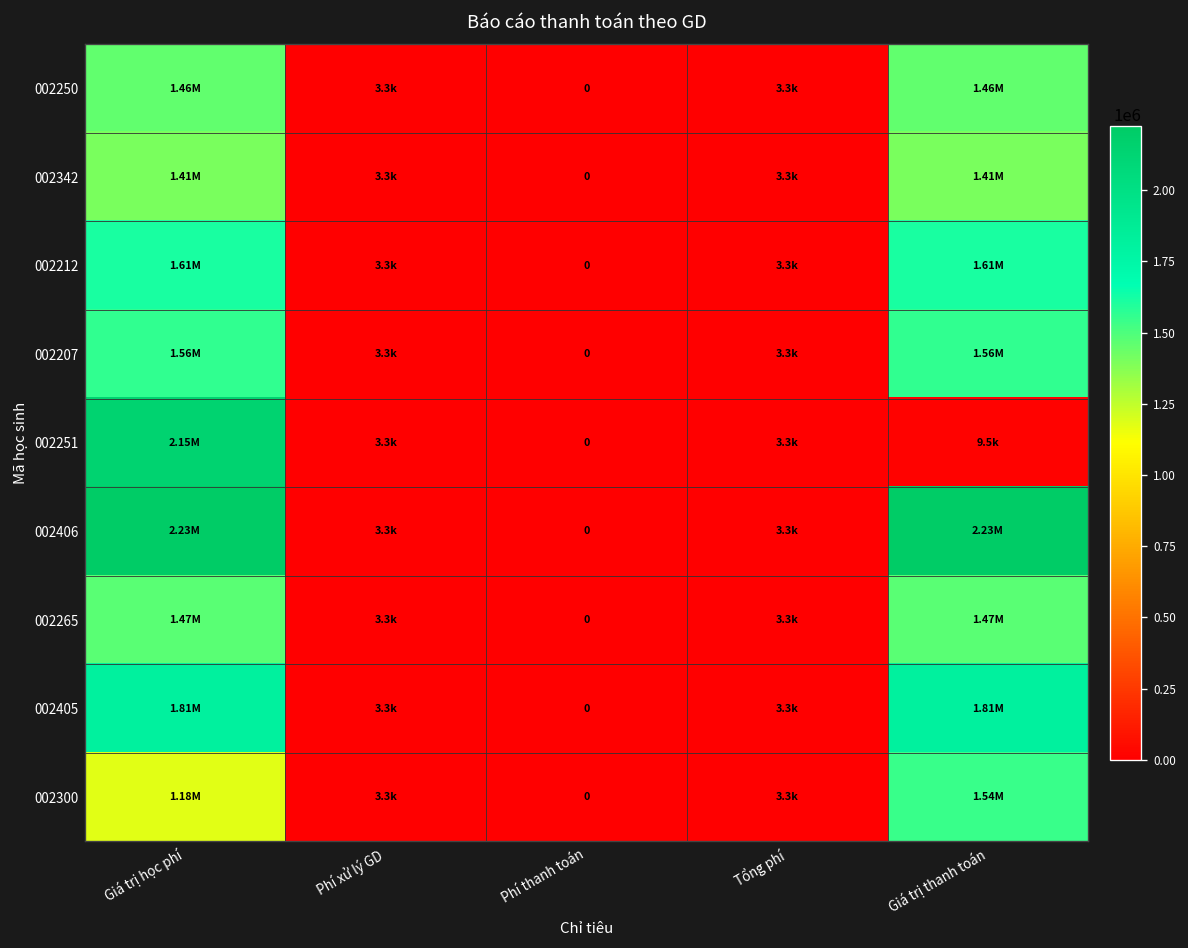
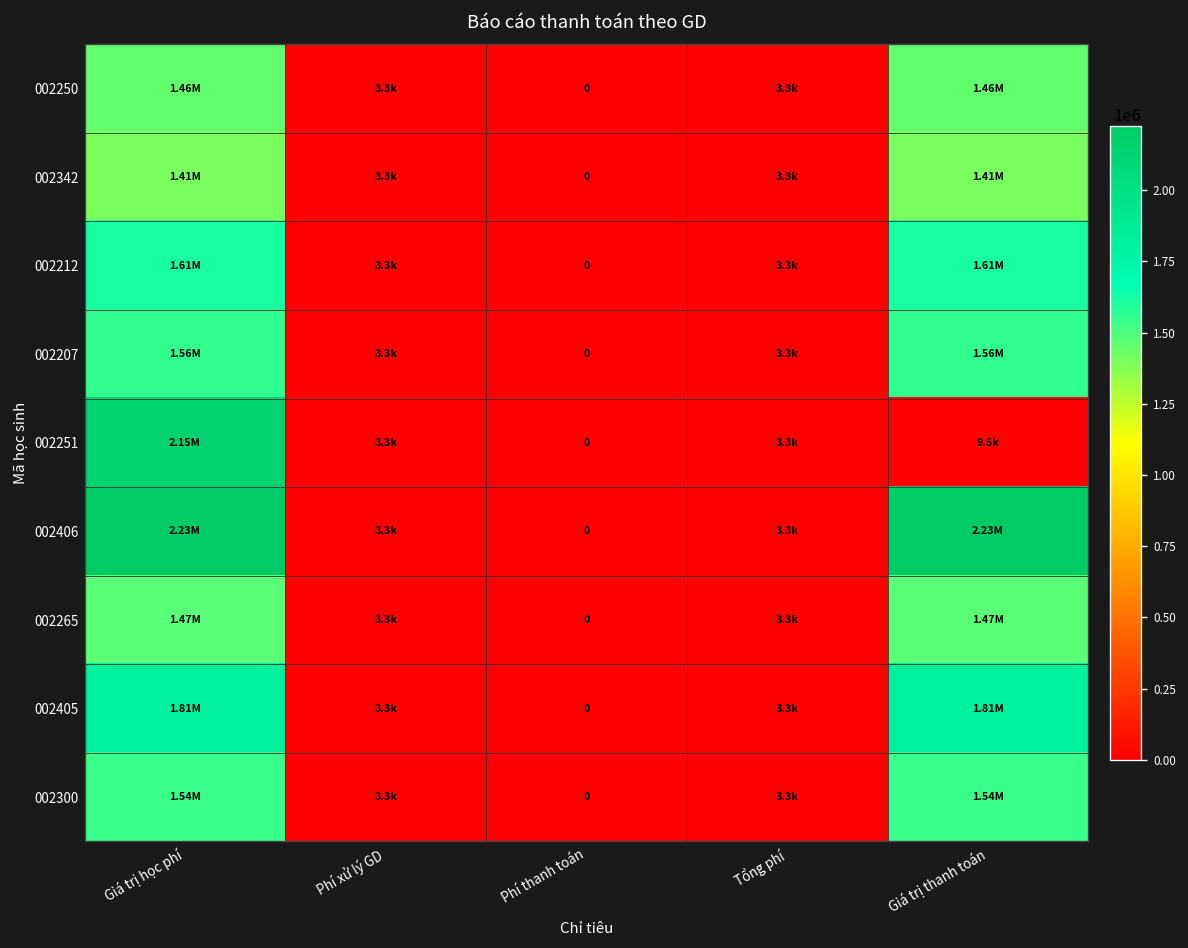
002300, Giá trị học phí: 1.18M -> 1.54M
